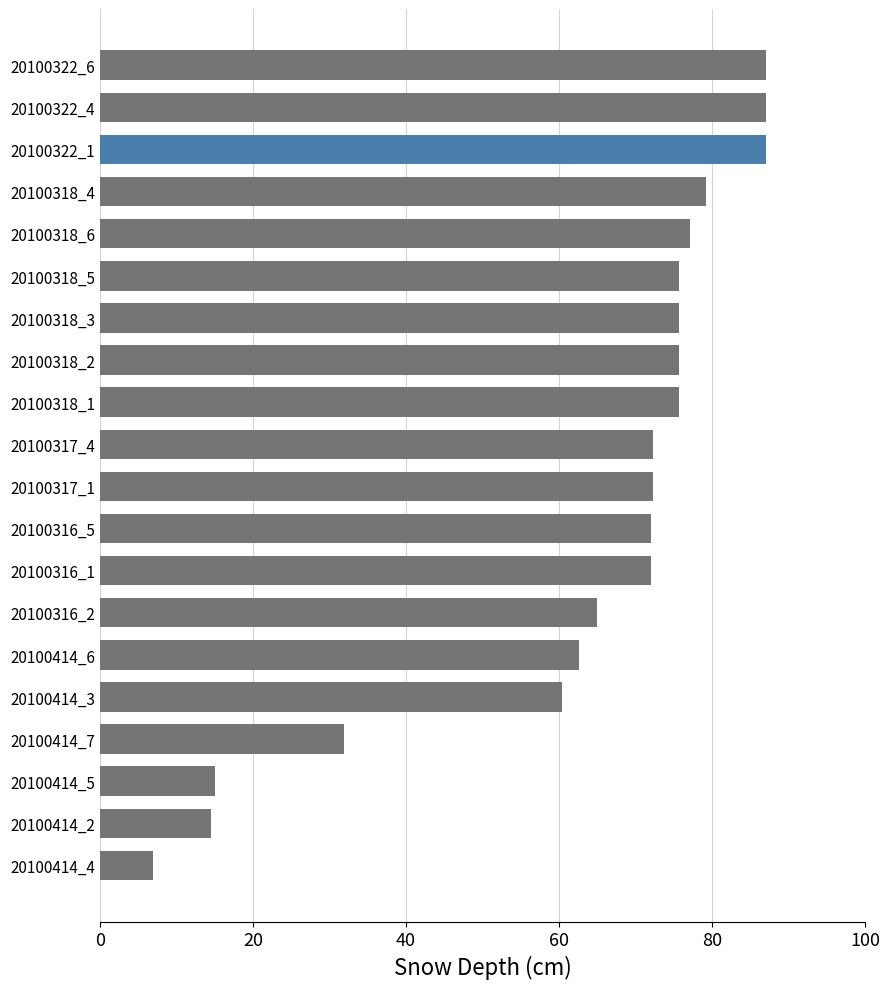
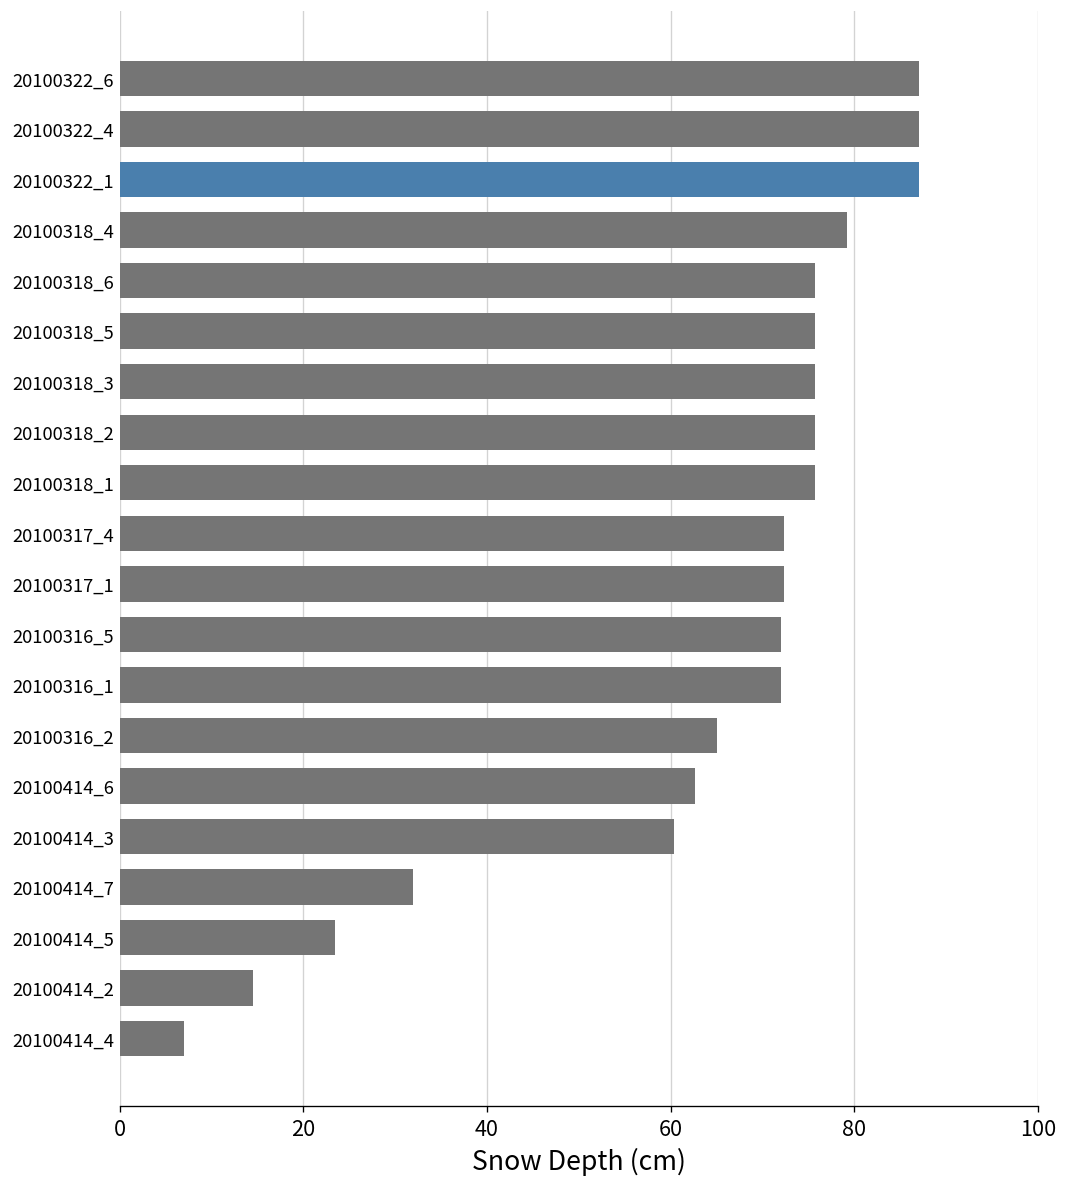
20100318_6: 77 -> 76
20100414_5: 15 -> 23
